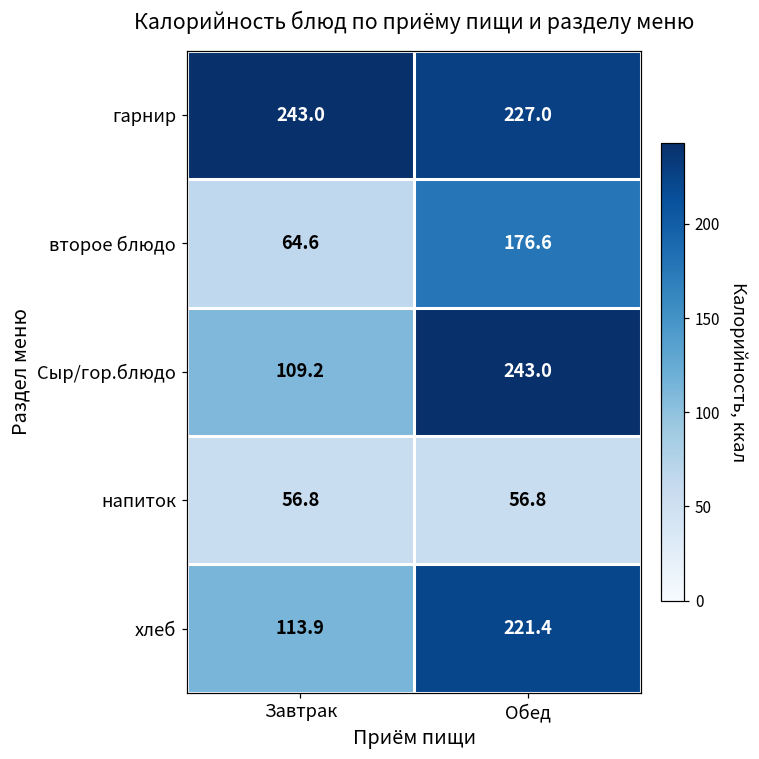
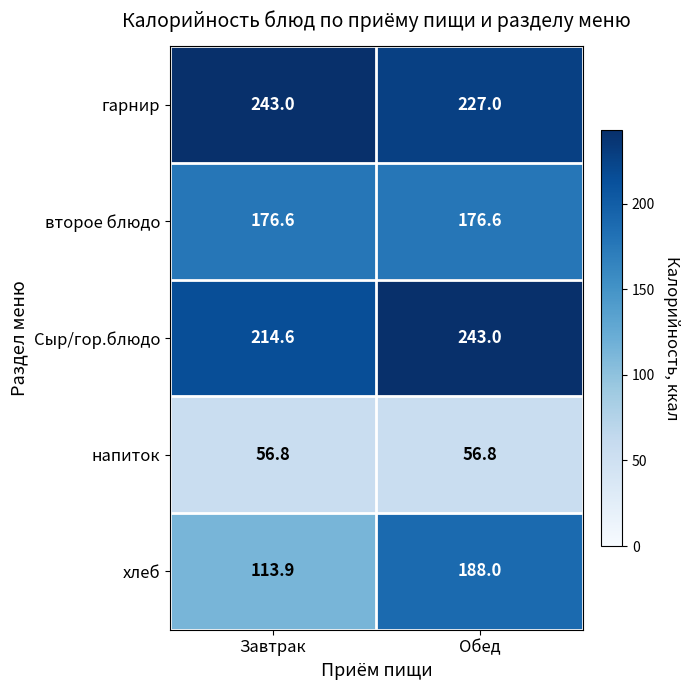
второе блюдо, Завтрак: 64.6 -> 176.6
Сыр/гор.блюдо, Завтрак: 109.2 -> 214.6
хлеб, Обед: 221.4 -> 188.0
